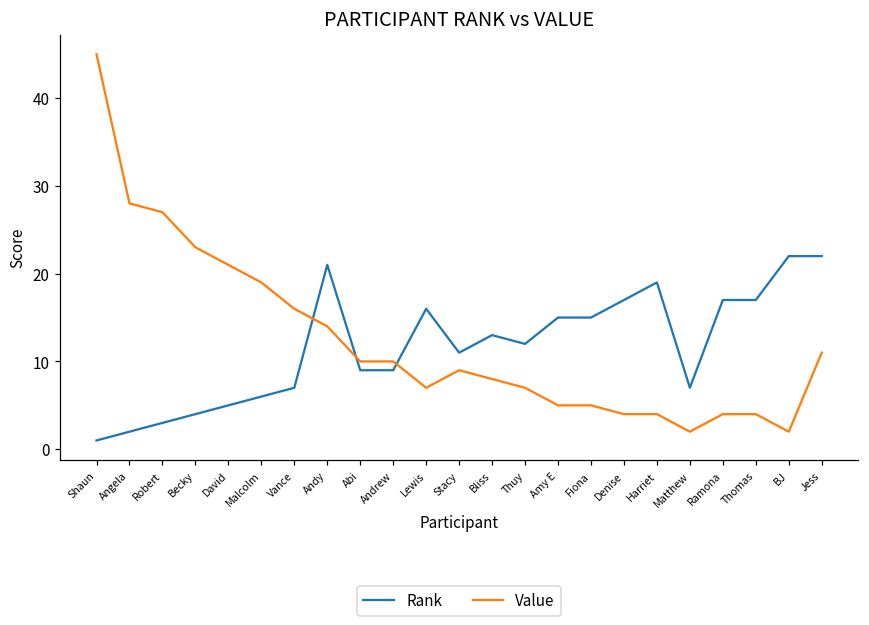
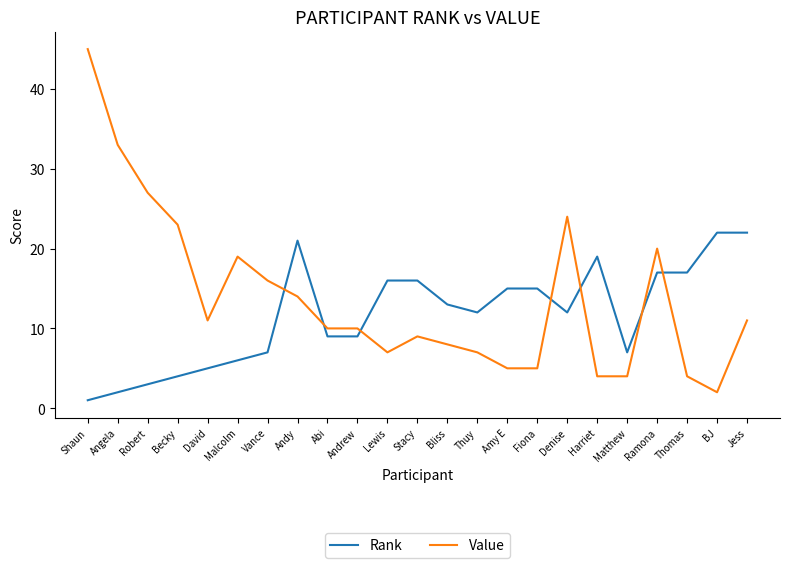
Value, Angela: 28 -> 33
Value, David: 21 -> 11
Rank, Stacy: 11 -> 16
Rank, Denise: 17 -> 12
Value, Denise: 4 -> 24
Value, Matthew: 2 -> 4
Value, Ramona: 4 -> 20
